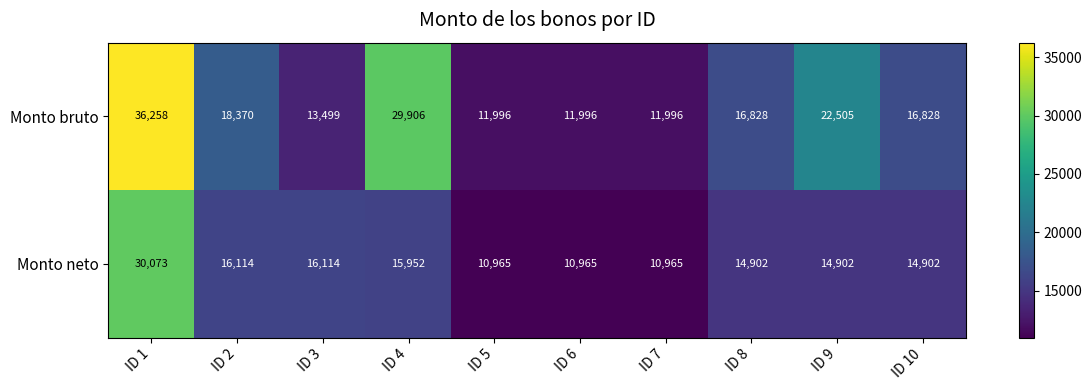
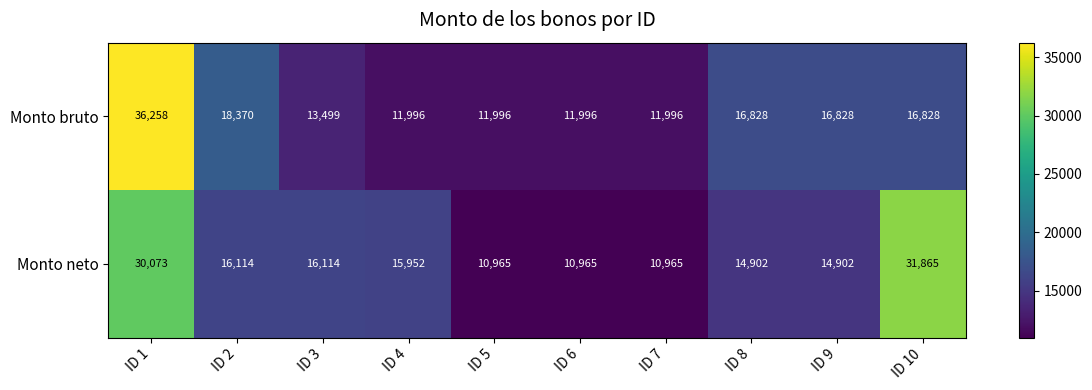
Monto bruto, ID 4: 29,906 -> 11,996
Monto bruto, ID 9: 22,505 -> 16,828
Monto neto, ID 10: 14,902 -> 31,865
